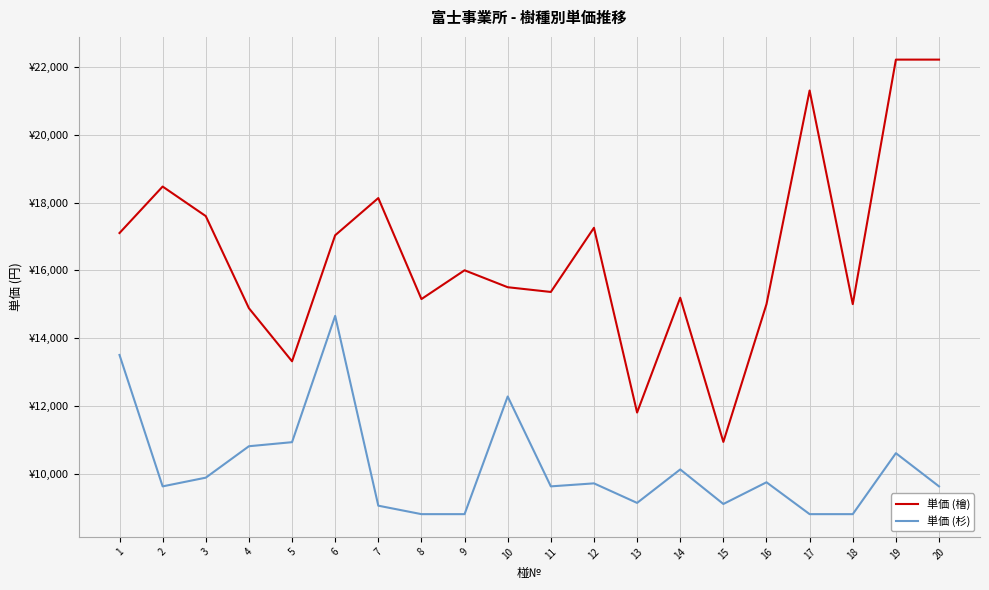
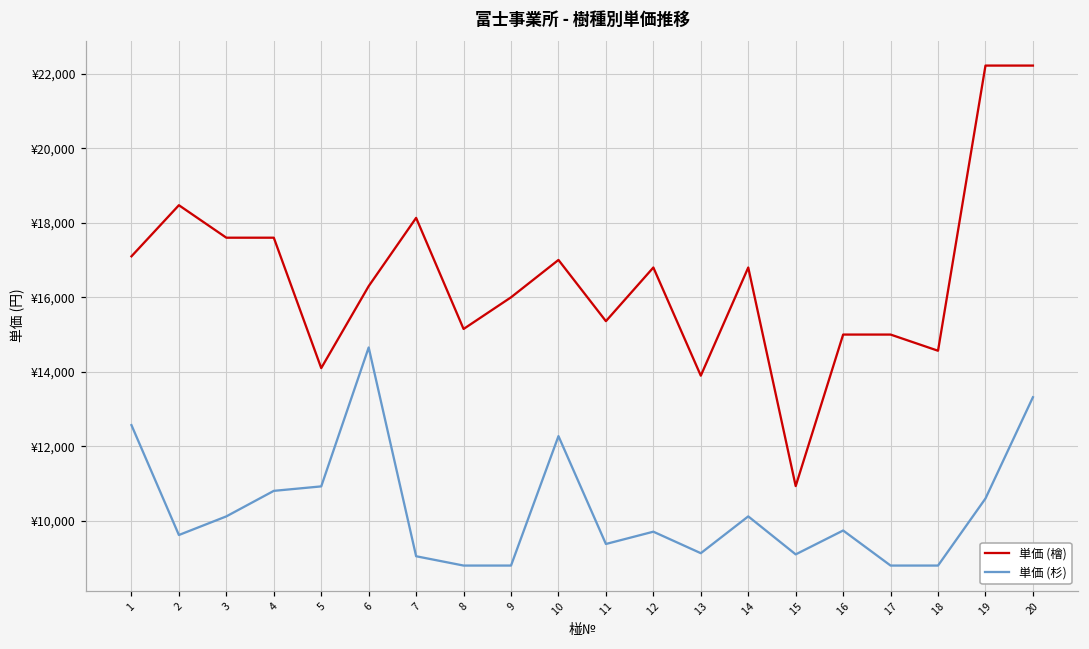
単価 (杉), 1: ¥13,500 -> ¥12,600
単価 (杉), 3: ¥9,900 -> ¥10,100
単価 (檜), 4: ¥14,900 -> ¥17,600
単価 (檜), 5: ¥13,300 -> ¥14,100
単価 (檜), 6: ¥17,000 -> ¥16,300
単価 (檜), 10: ¥15,500 -> ¥17,000
単価 (杉), 11: ¥9,600 -> ¥9,400
単価 (檜), 12: ¥17,300 -> ¥16,800
単価 (檜), 13: ¥11,800 -> ¥13,900
単価 (檜), 14: ¥15,200 -> ¥16,800
単価 (檜), 17: ¥21,300 -> ¥15,000
単価 (檜), 18: ¥15,000 -> ¥14,600
単価 (杉), 20: ¥9,600 -> ¥13,300
